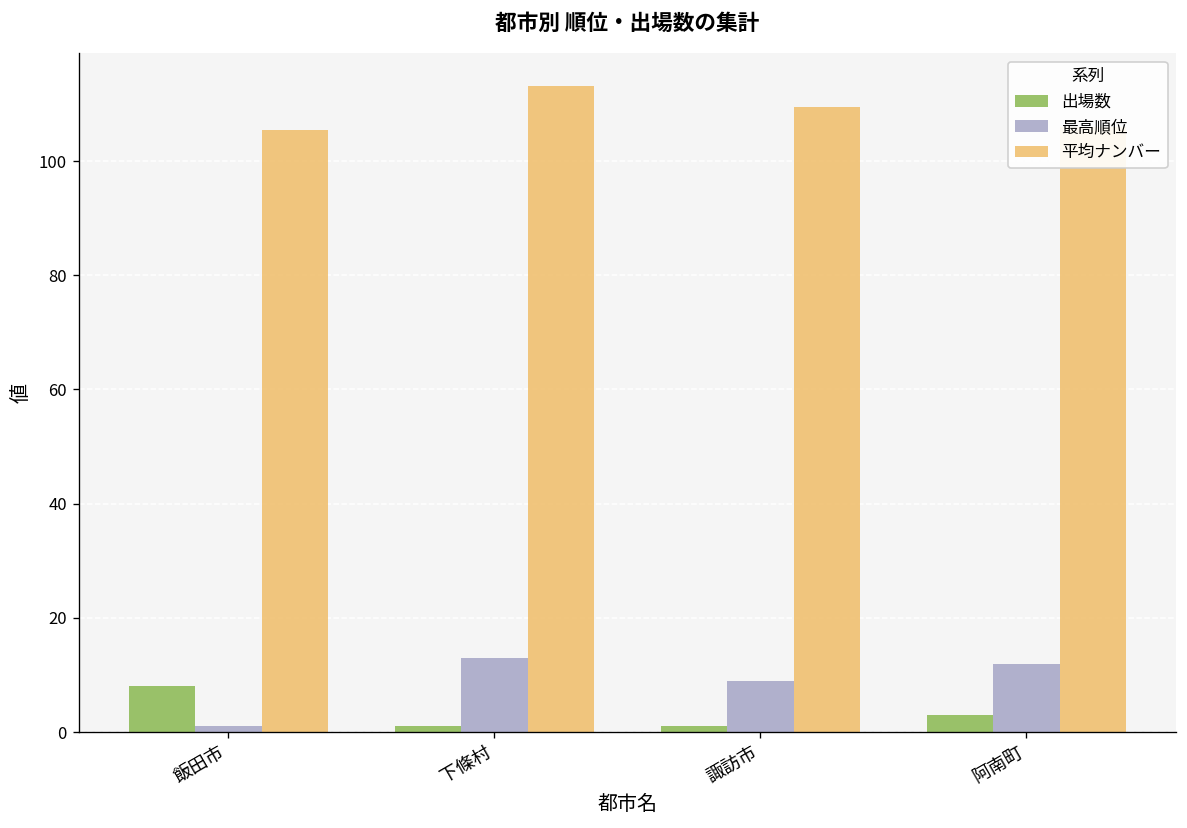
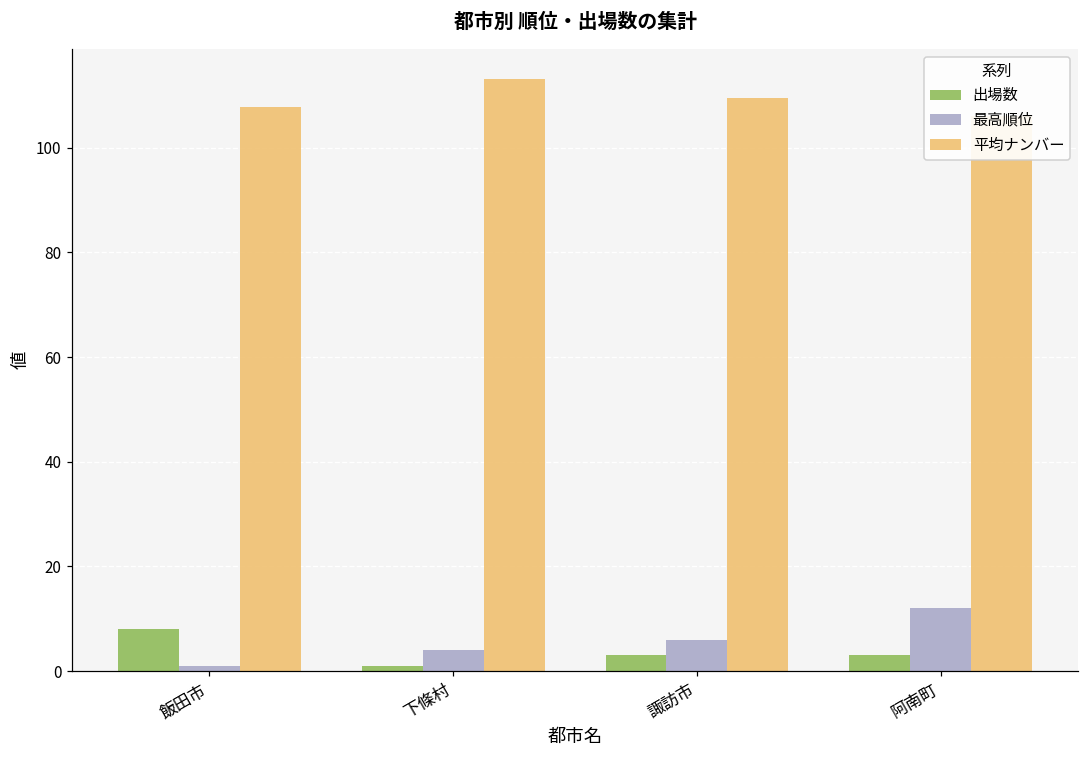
平均ナンバー, 飯田市: 105 -> 108
最高順位, 下條村: 13 -> 4
出場数, 諏訪市: 1 -> 3
最高順位, 諏訪市: 9 -> 6
